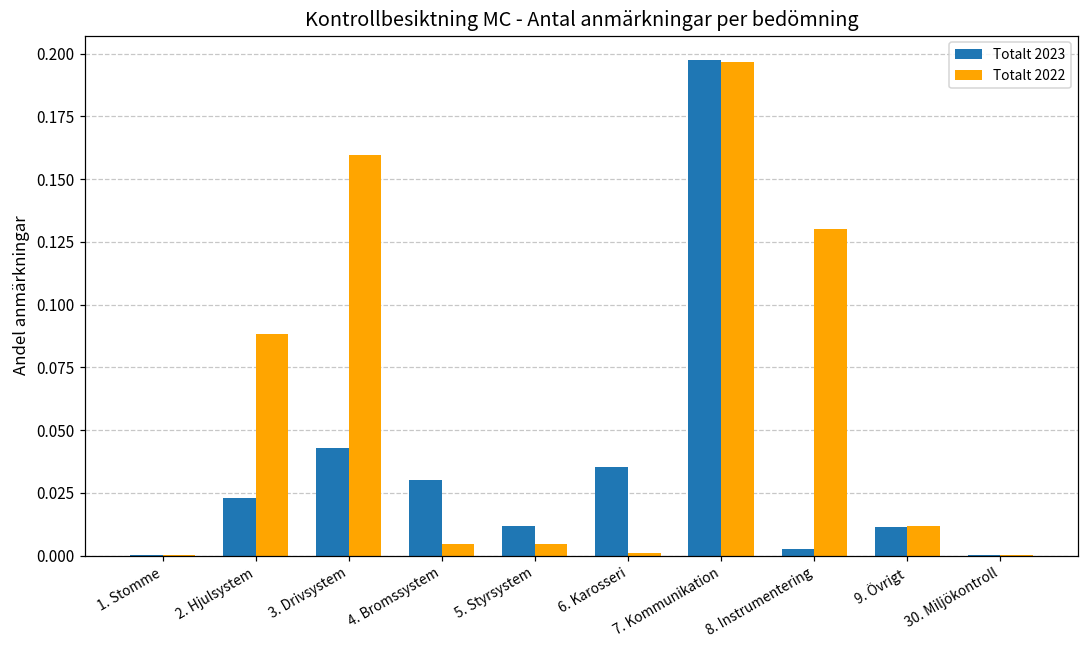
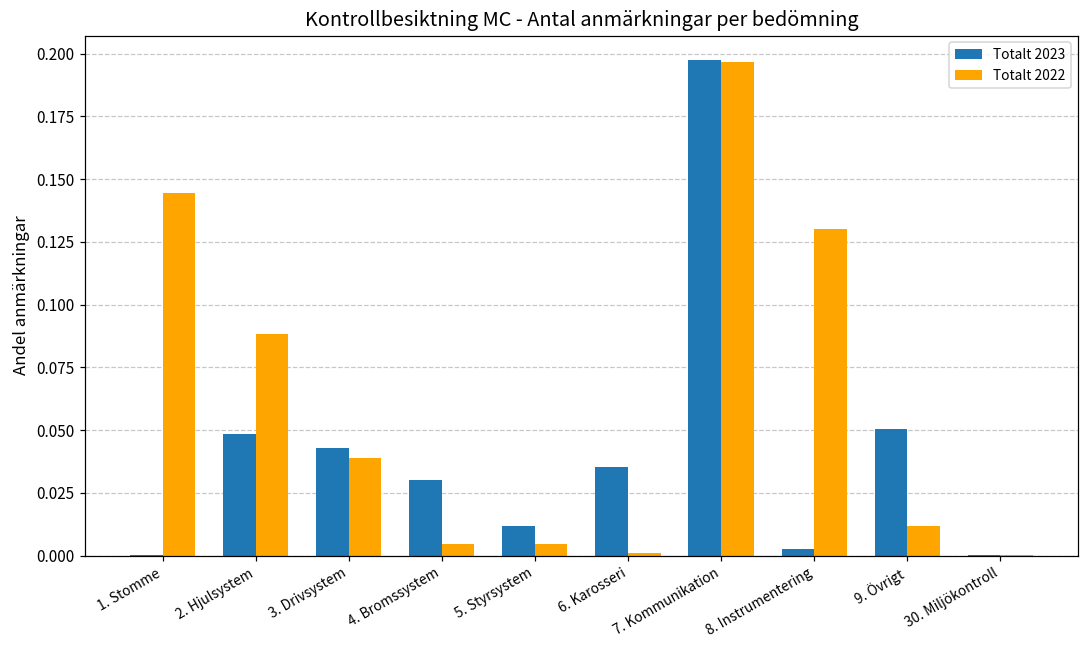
Totalt 2022, 1. Stomme: 0.000 -> 0.144
Totalt 2023, 2. Hjulsystem: 0.023 -> 0.048
Totalt 2022, 3. Drivsystem: 0.160 -> 0.039
Totalt 2023, 9. Övrigt: 0.011 -> 0.051
